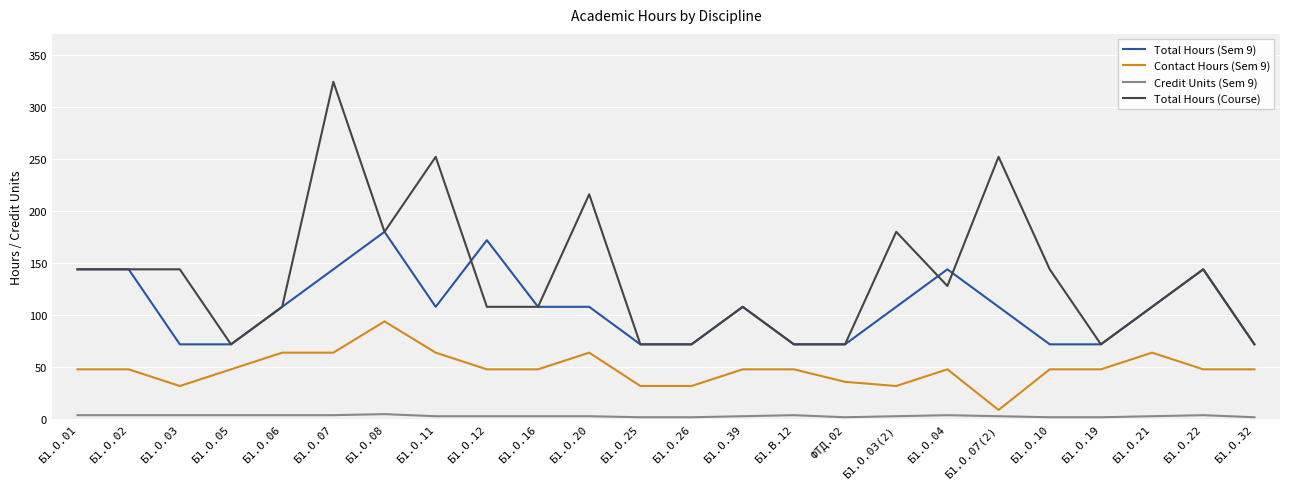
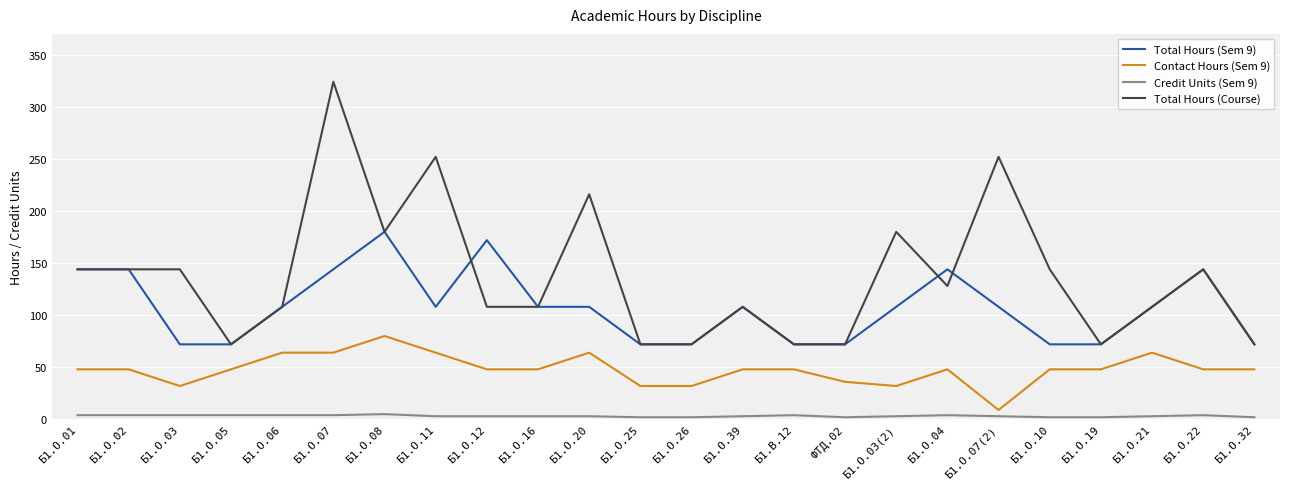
Contact Hours (Sem 9), Б1.О.08: 94 -> 80
